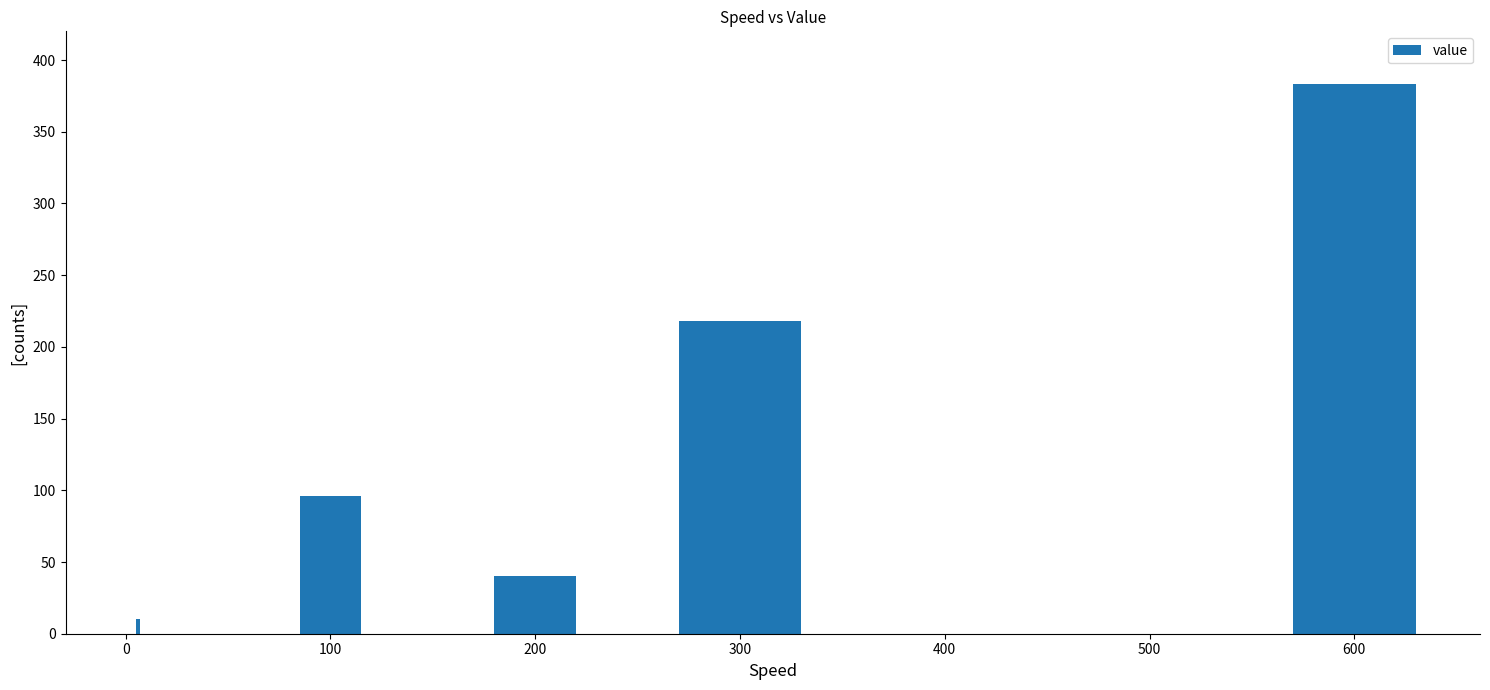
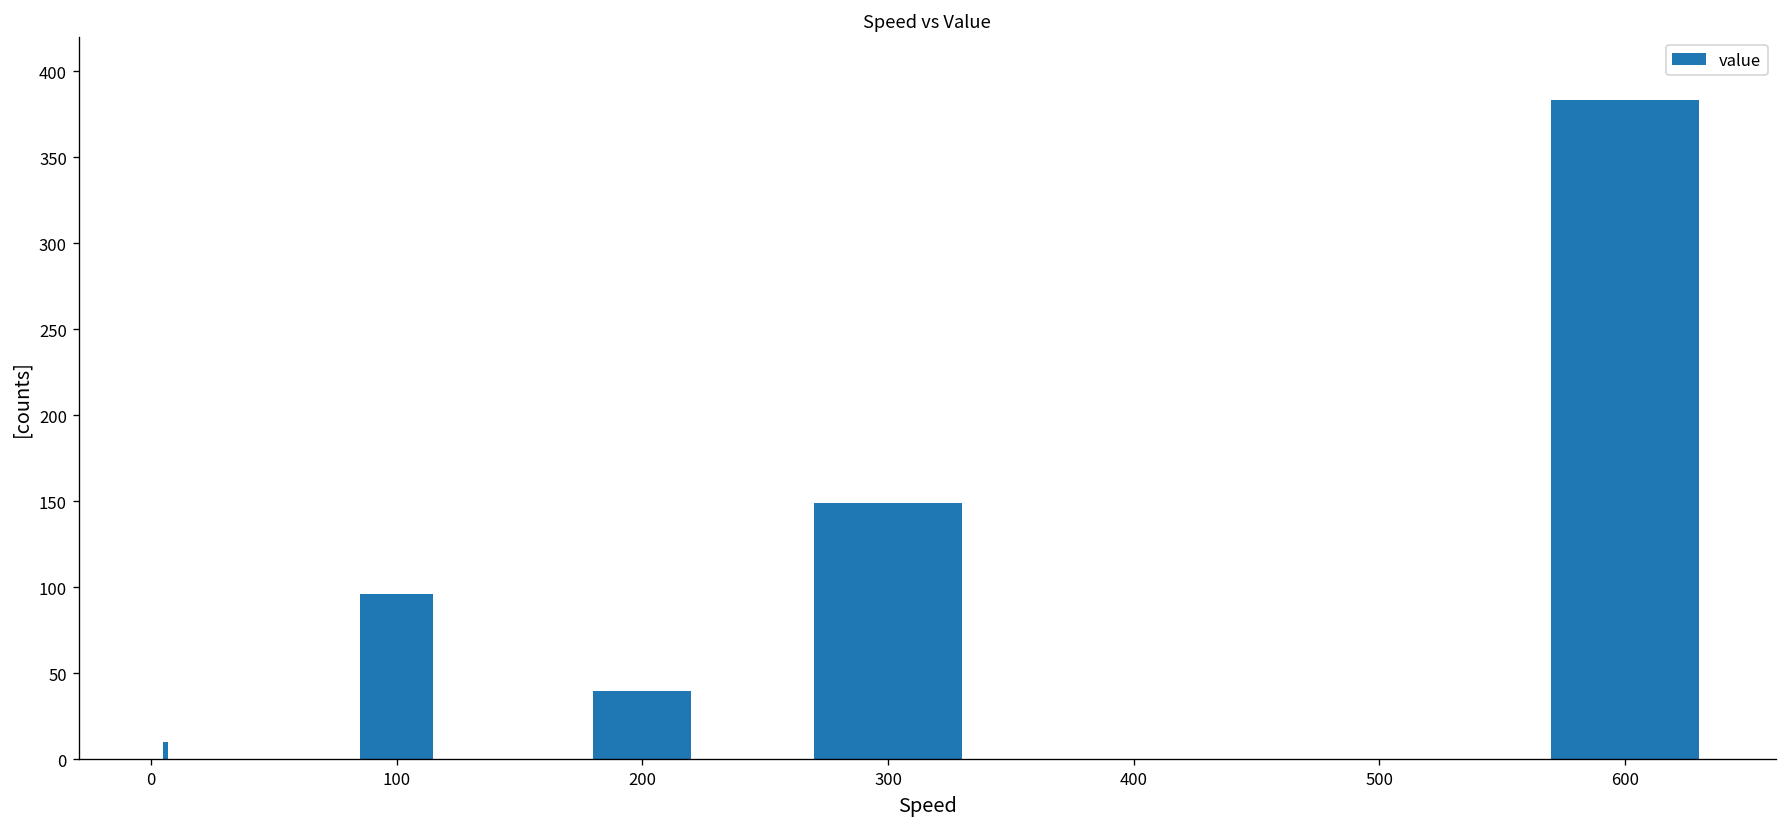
300: 218 -> 149
